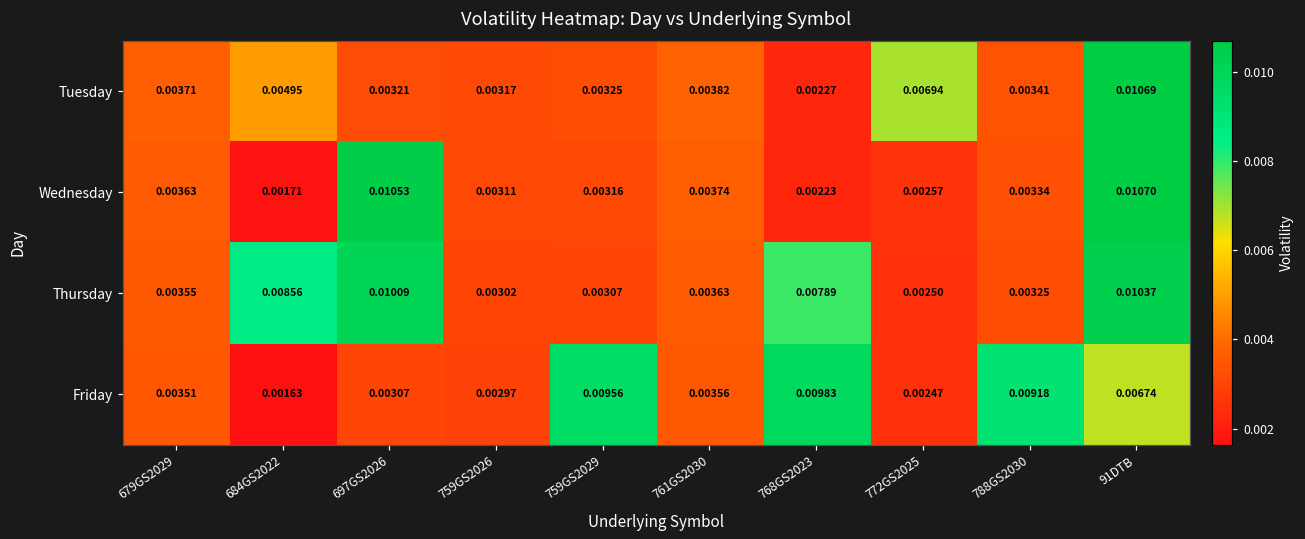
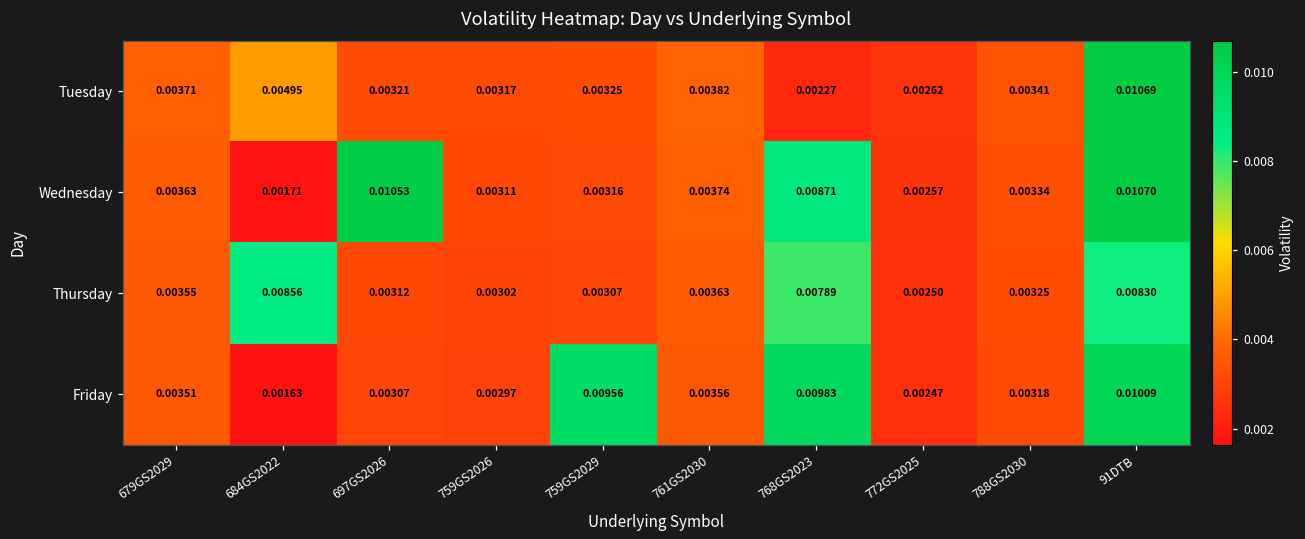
Tuesday, 772GS2025: 0.00694 -> 0.00262
Wednesday, 768GS2023: 0.00223 -> 0.00871
Thursday, 697GS2026: 0.01009 -> 0.00312
Thursday, 91DTB: 0.01037 -> 0.00830
Friday, 788GS2030: 0.00918 -> 0.00318
Friday, 91DTB: 0.00674 -> 0.01009
